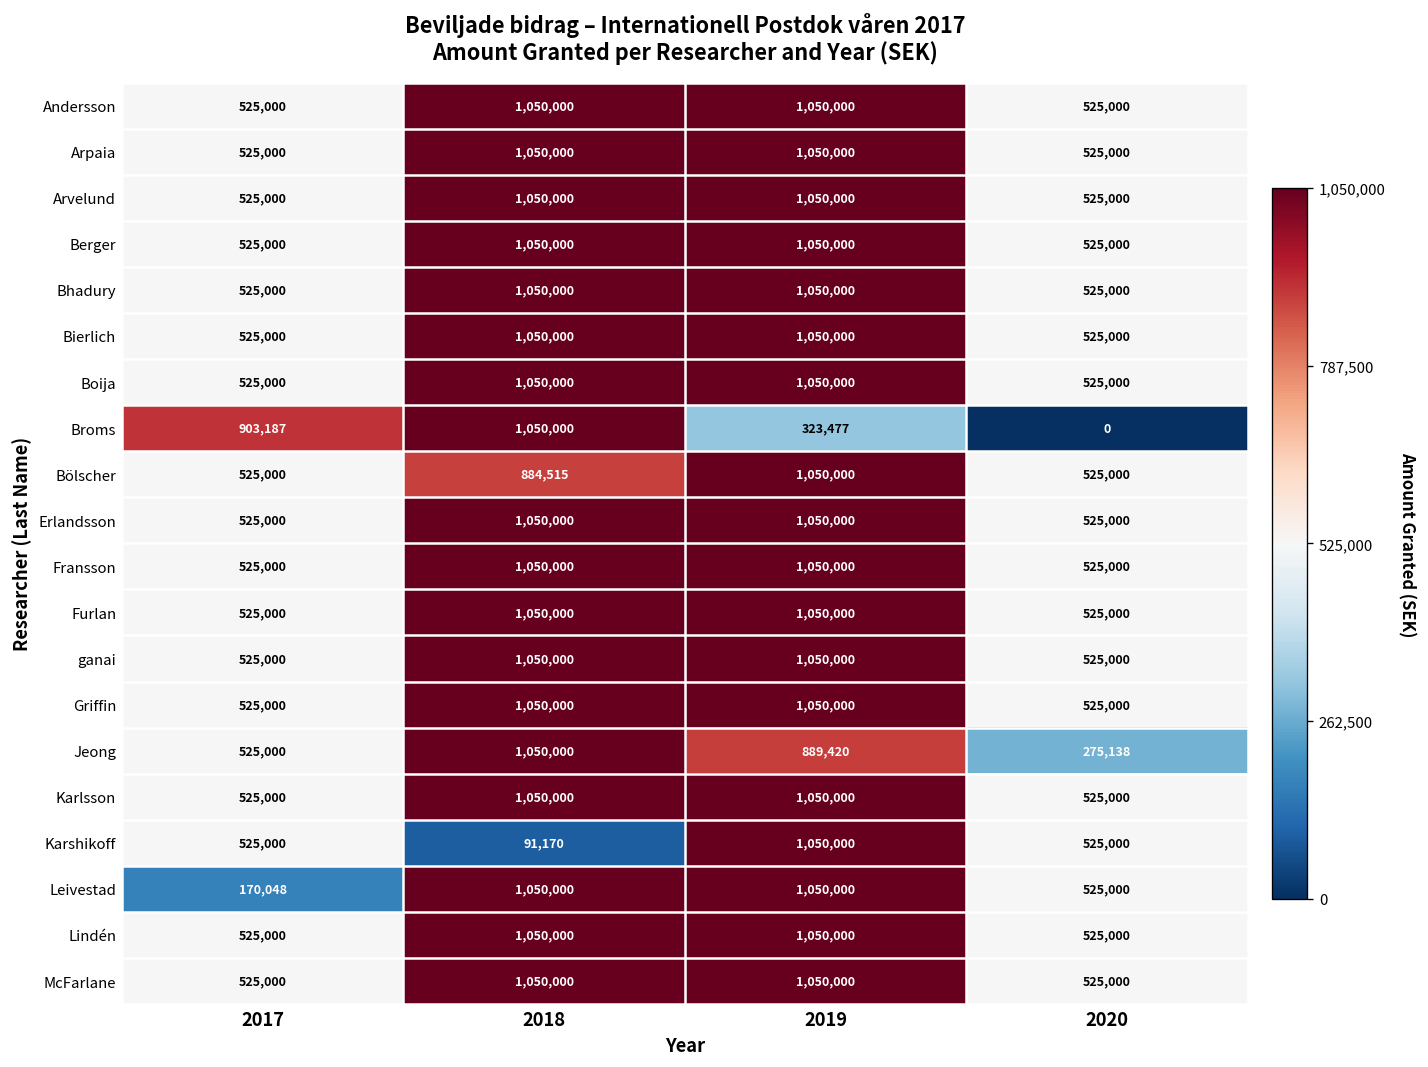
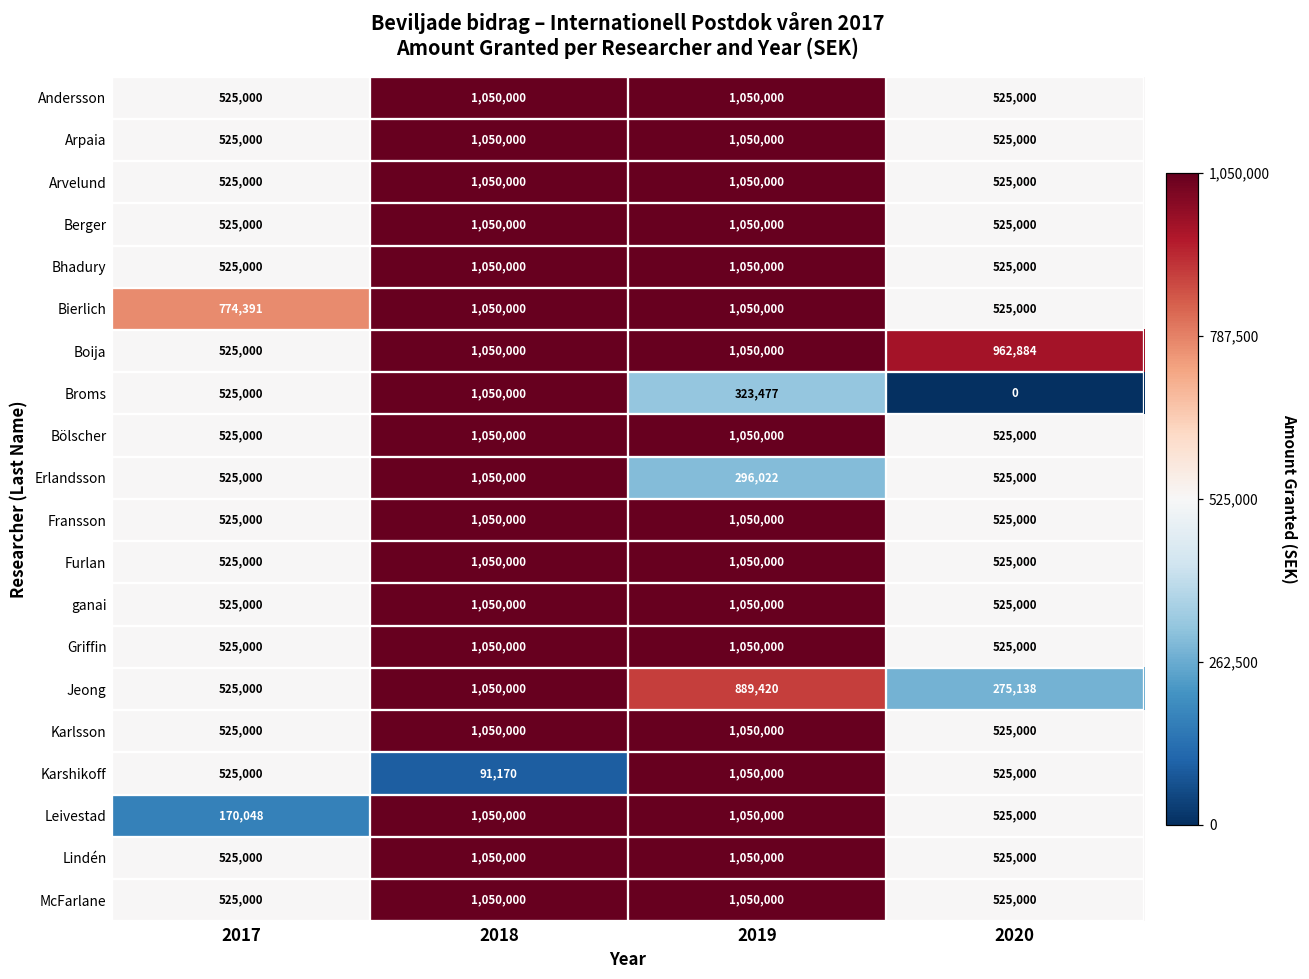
Bierlich, 2017: 525,000 -> 774,391
Boija, 2020: 525,000 -> 962,884
Broms, 2017: 903,187 -> 525,000
Bölscher, 2018: 884,515 -> 1,050,000
Erlandsson, 2019: 1,050,000 -> 296,022
